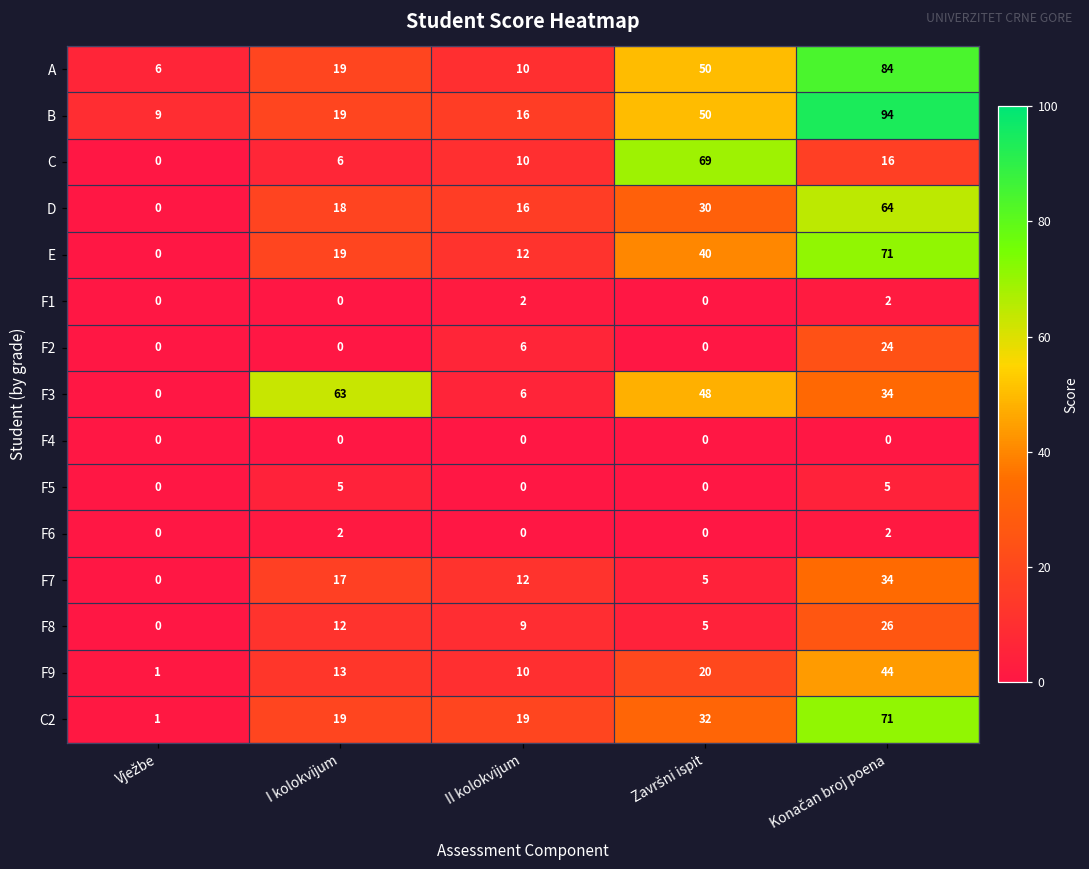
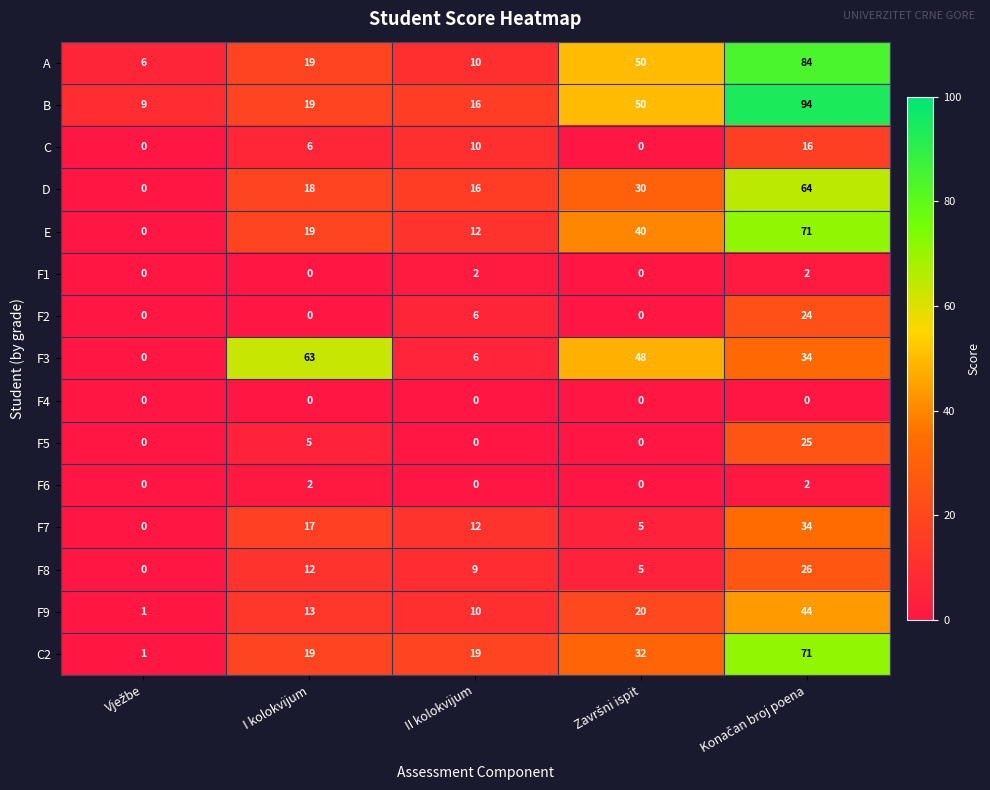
C, Završni ispit: 69 -> 0
F5, Konačan broj poena: 5 -> 25
